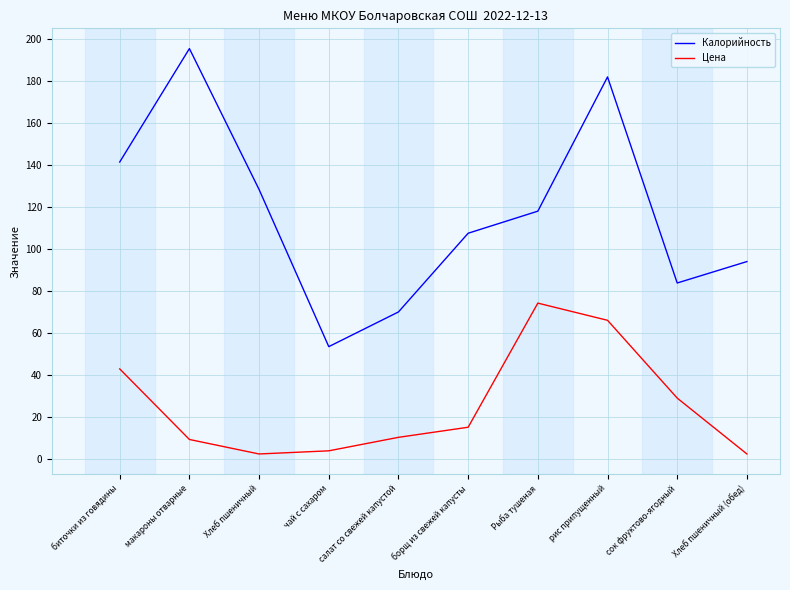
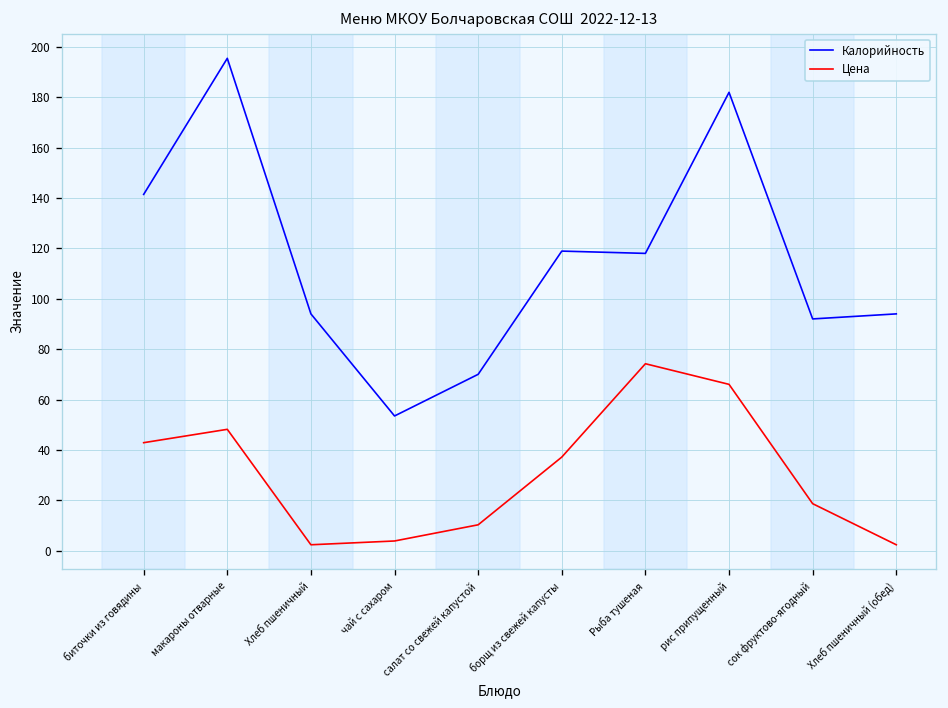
Цена, макароны отварные: 9 -> 48
Калорийность, Хлеб пшеничный: 128 -> 94
Калорийность, борщ из свежей капусты: 107 -> 119
Цена, борщ из свежей капусты: 15 -> 37
Калорийность, сок фруктово-ягодный: 84 -> 92
Цена, сок фруктово-ягодный: 29 -> 19
